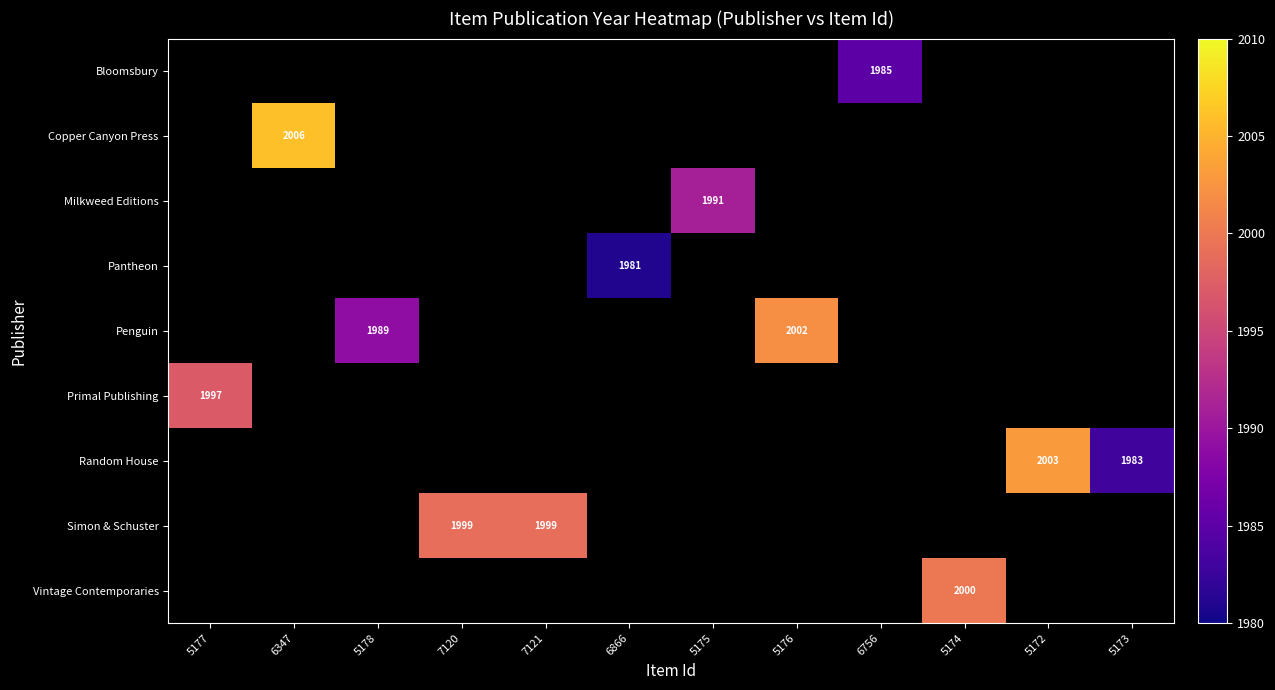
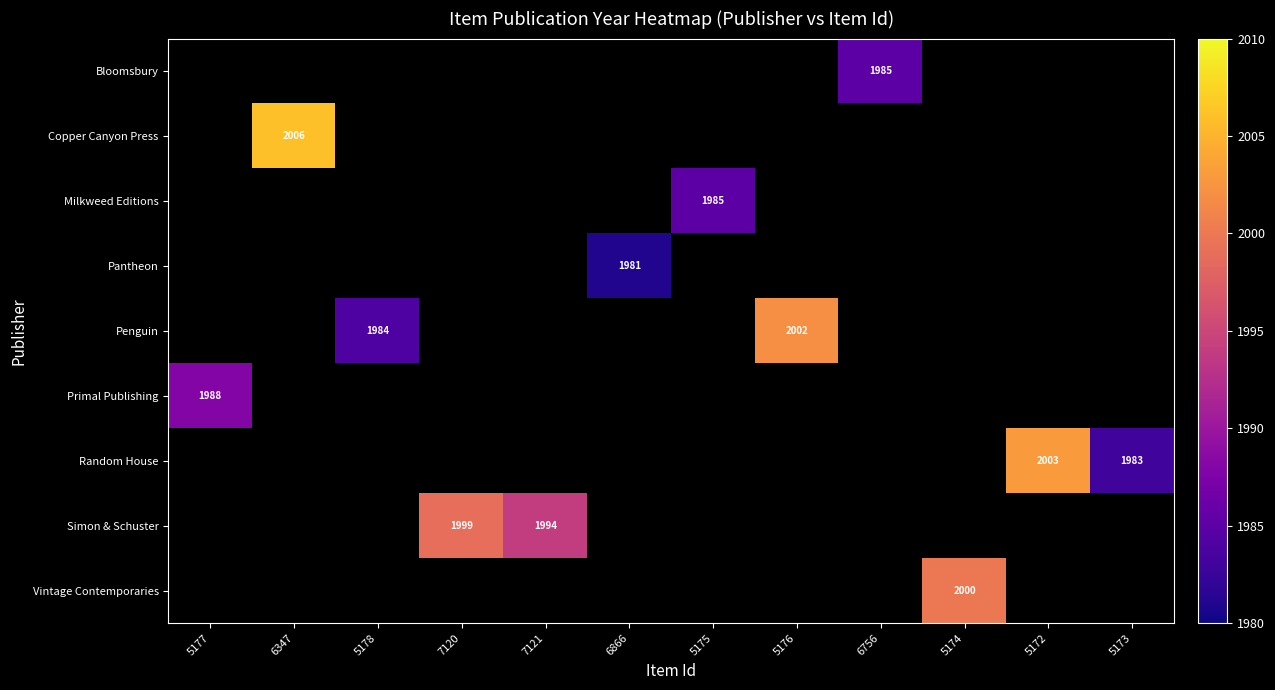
Milkweed Editions, 5175: 1991 -> 1985
Penguin, 5178: 1989 -> 1984
Primal Publishing, 5177: 1997 -> 1988
Simon & Schuster, 7121: 1999 -> 1994
